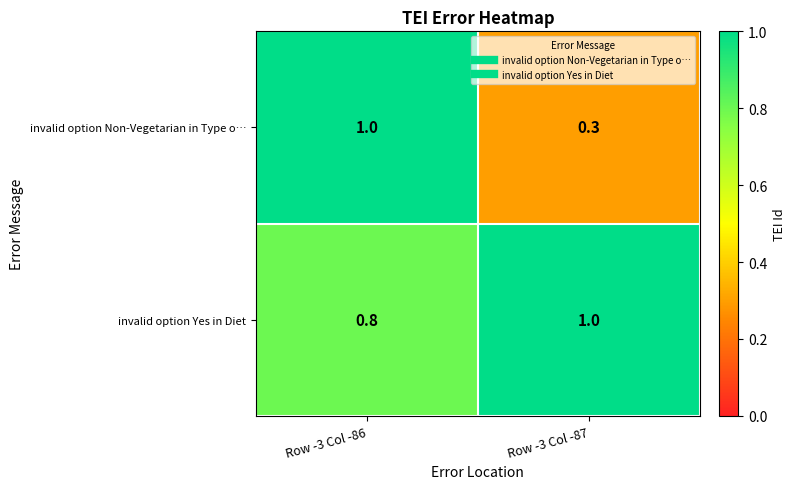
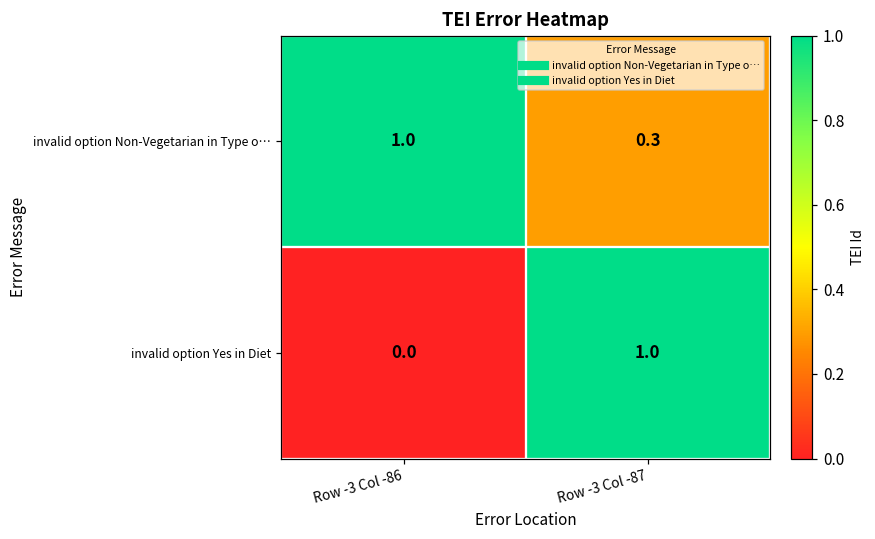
invalid option Yes in Diet, Row -3 Col -86: 0.8 -> 0.0
